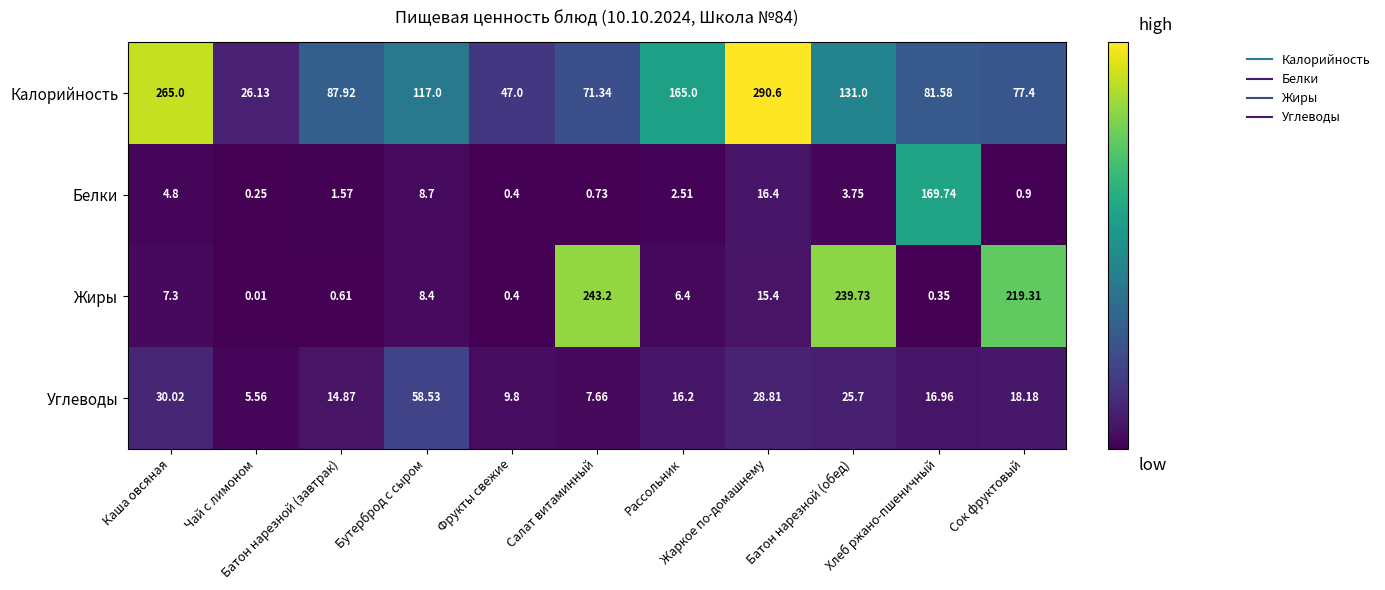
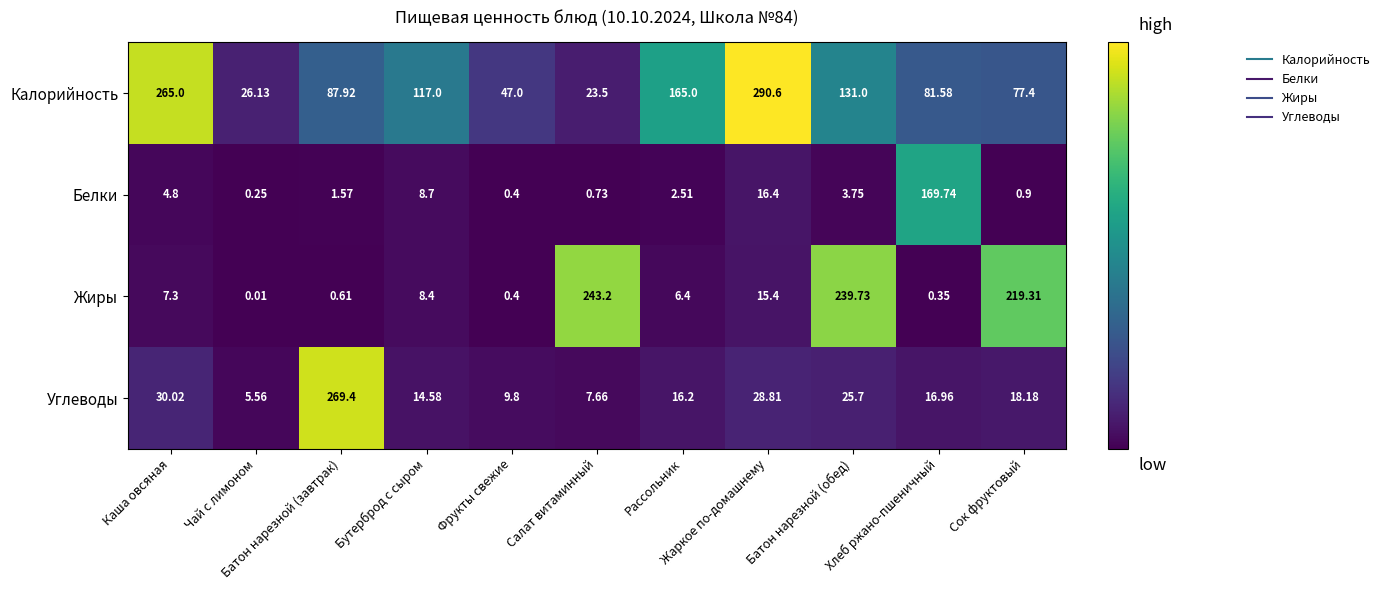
Калорийность, Салат витаминный: 71.34 -> 23.5
Углеводы, Батон нарезной (завтрак): 14.87 -> 269.4
Углеводы, Бутерброд с сыром: 58.53 -> 14.58
